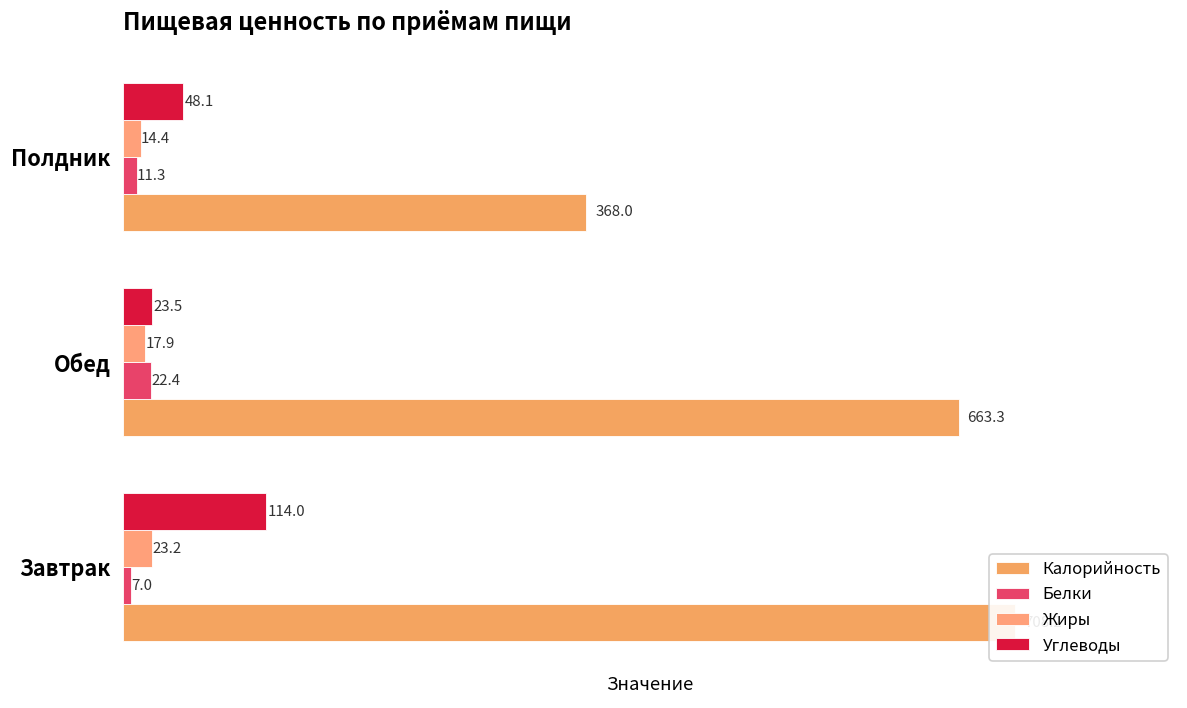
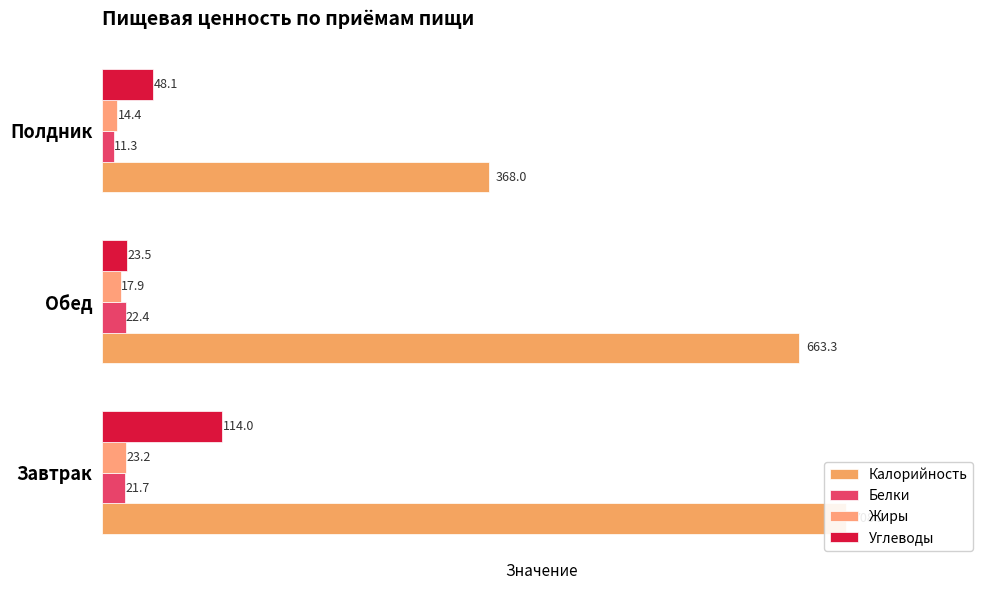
Белки, Завтрак: 7.0 -> 21.7
